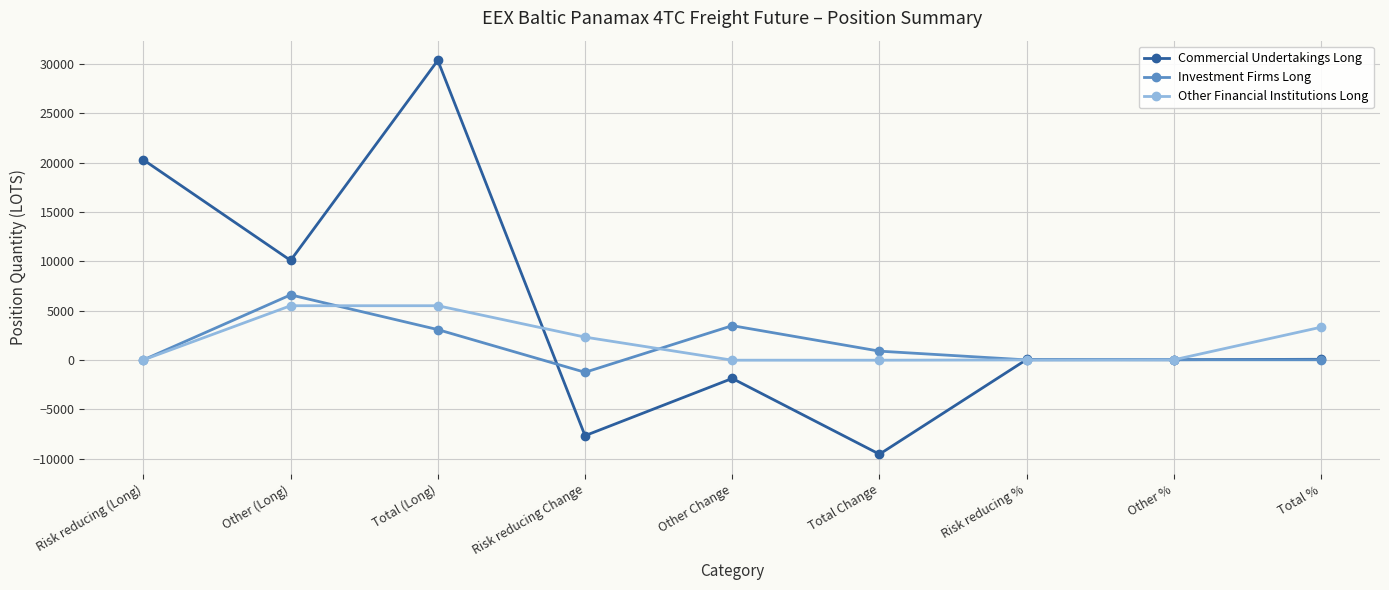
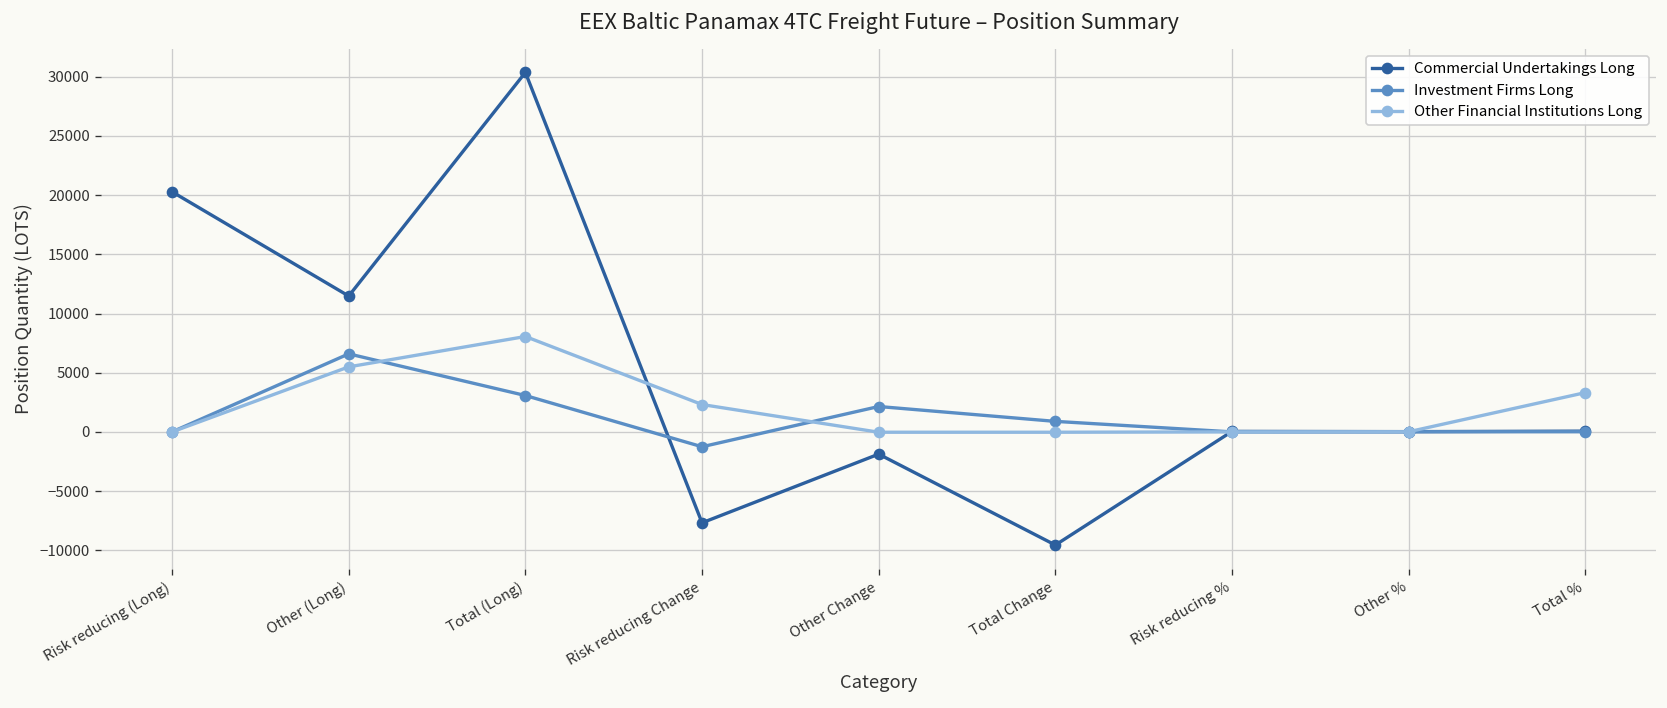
Commercial Undertakings Long, Other (Long): 10000 -> 11000
Other Financial Institutions Long, Total (Long): 5000 -> 8000
Investment Firms Long, Other Change: 3000 -> 2000
